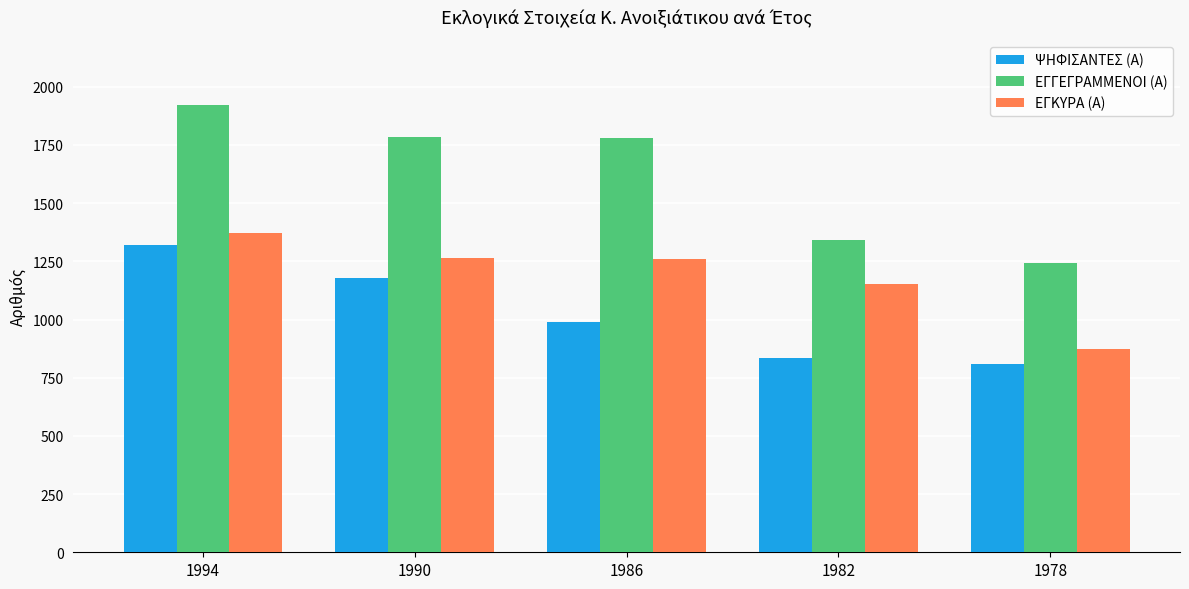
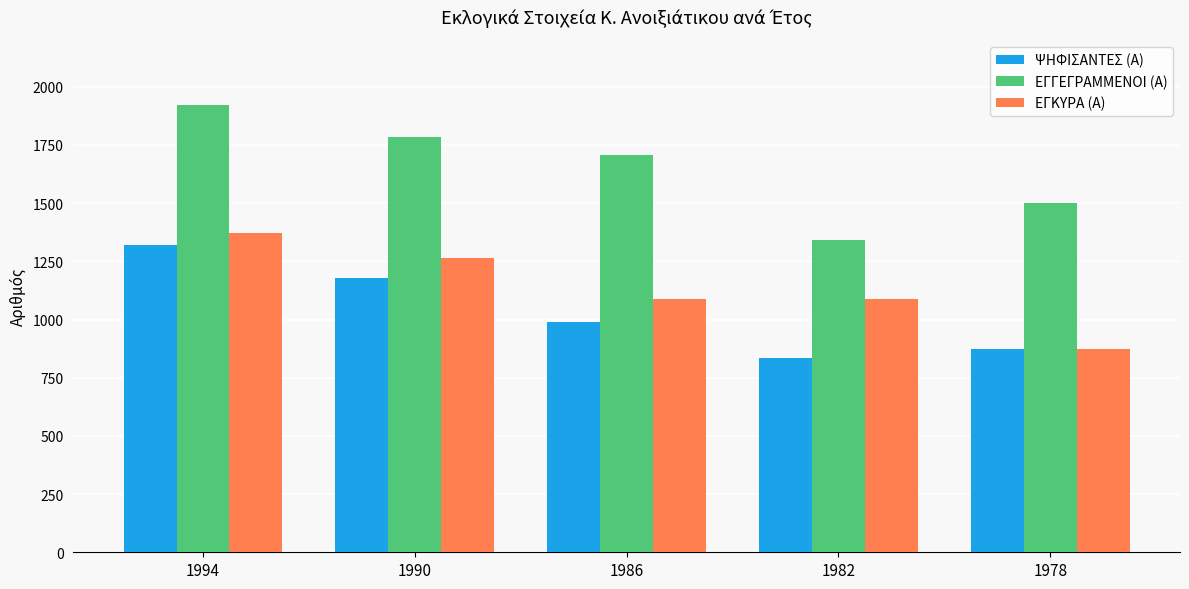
ΕΓΓΕΓΡΑΜΜΕΝΟΙ (Α), 1986: 1780 -> 1710
ΕΓΚΥΡΑ (Α), 1986: 1260 -> 1090
ΕΓΚΥΡΑ (Α), 1982: 1150 -> 1090
ΨΗΦΙΣΑΝΤΕΣ (Α), 1978: 810 -> 870
ΕΓΓΕΓΡΑΜΜΕΝΟΙ (Α), 1978: 1240 -> 1500
